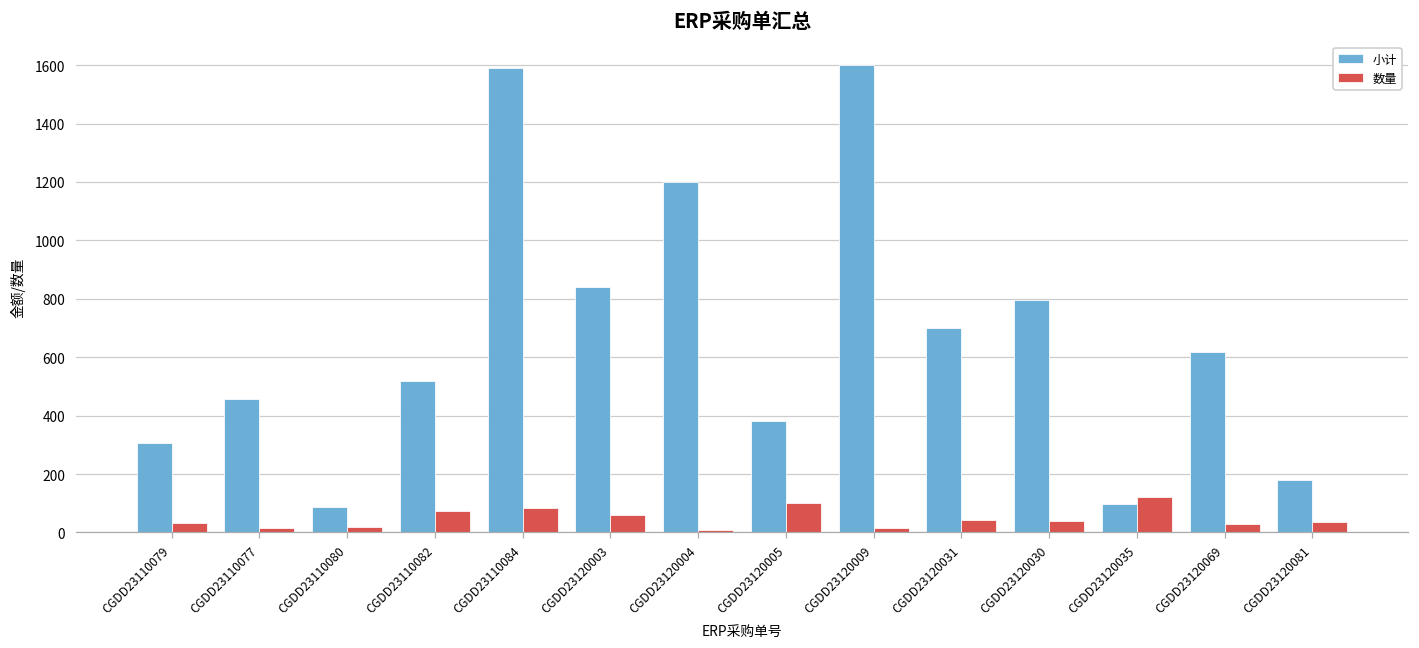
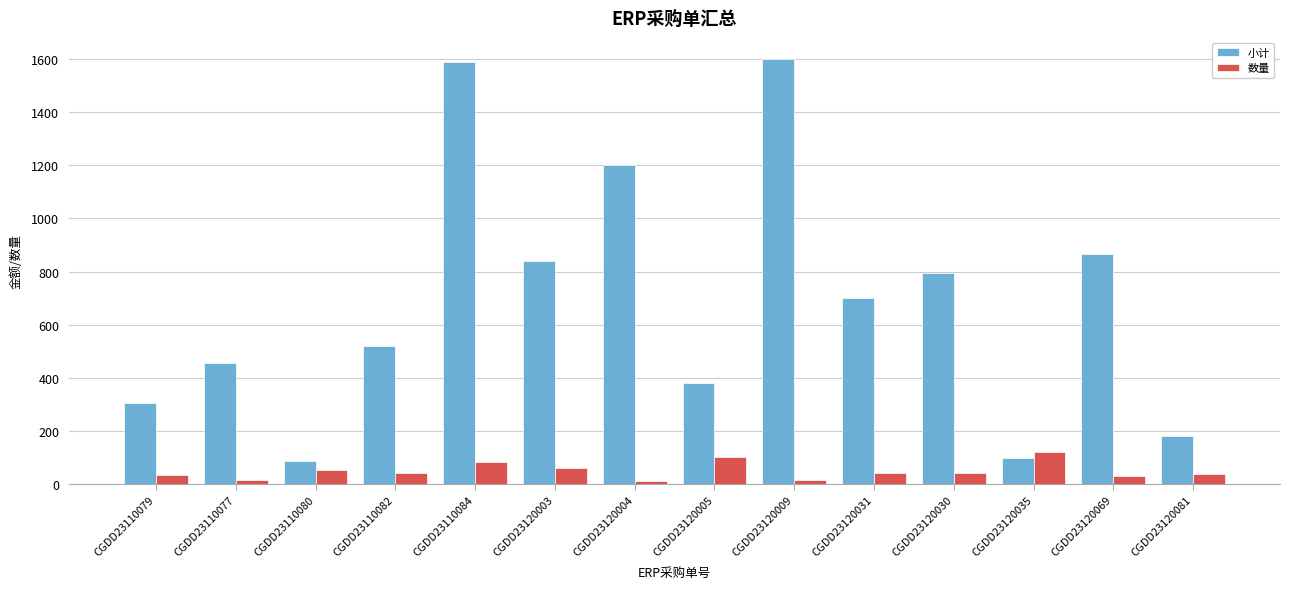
数量, CGDD23110080: 20 -> 50
数量, CGDD23110082: 70 -> 40
小计, CGDD23120069: 620 -> 870
